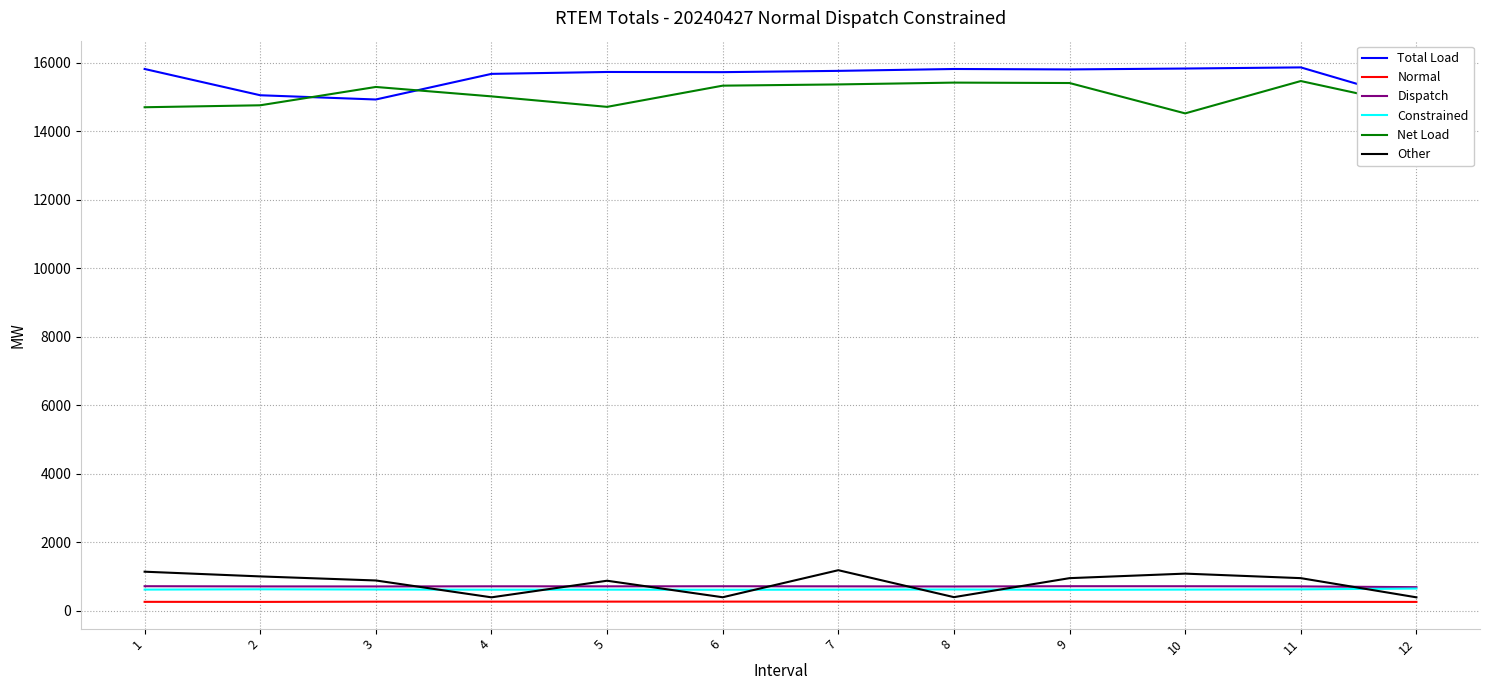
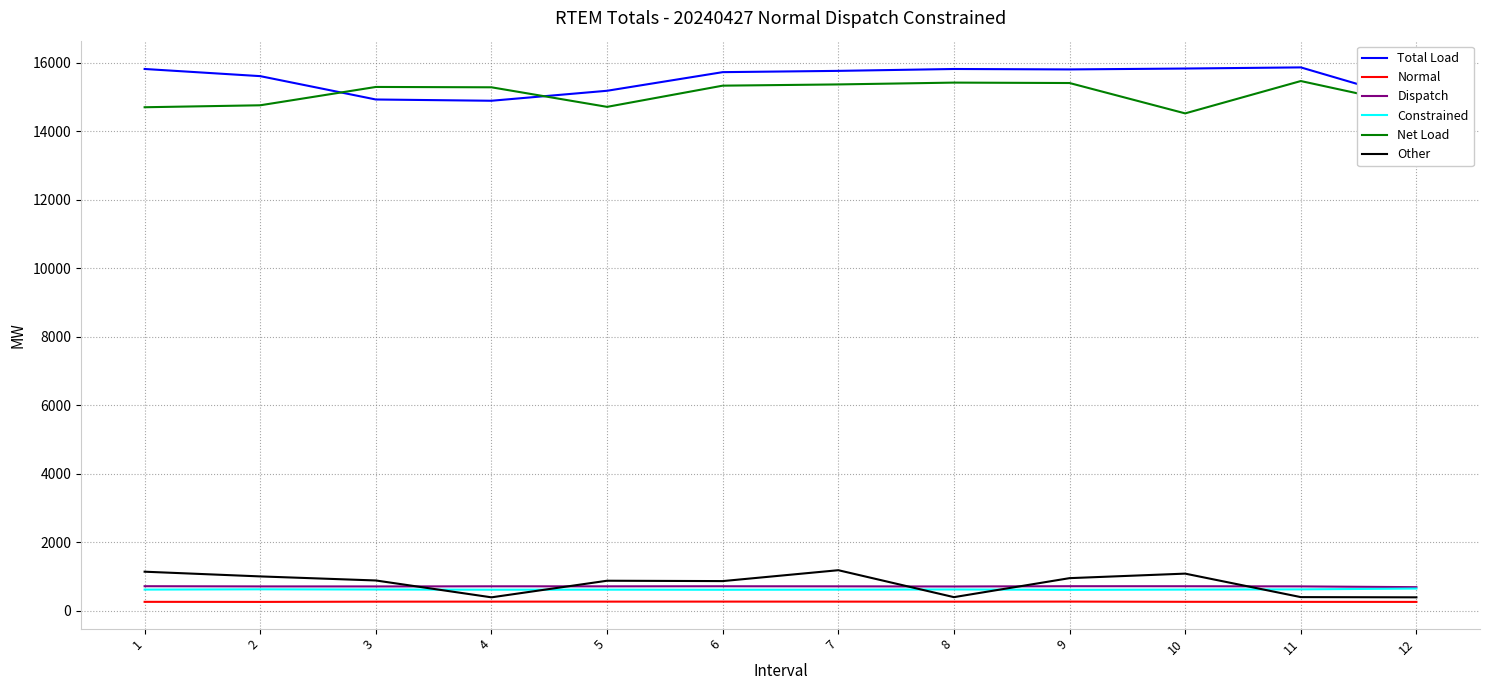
Total Load, 2: 15000 -> 15600
Total Load, 4: 15700 -> 14900
Net Load, 4: 15000 -> 15300
Total Load, 5: 15700 -> 15200
Other, 6: 400 -> 900
Other, 11: 1000 -> 400
